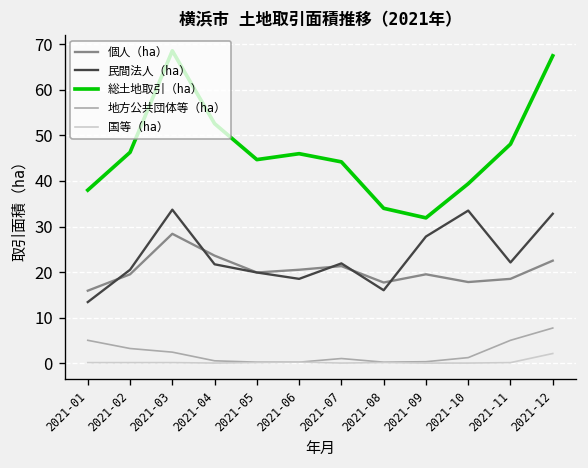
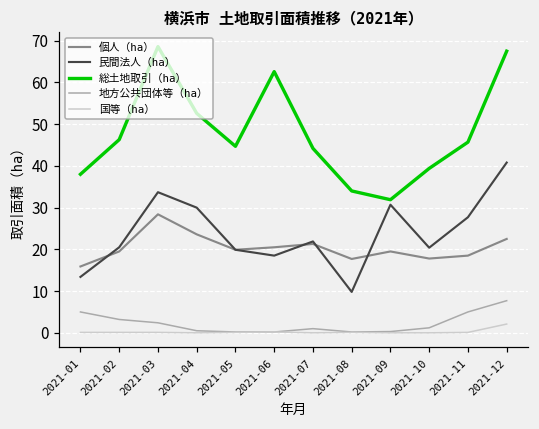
民間法人（ha）, 2021-04: 22 -> 30
総土地取引（ha）, 2021-06: 46 -> 63
民間法人（ha）, 2021-08: 16 -> 10
民間法人（ha）, 2021-09: 28 -> 31
民間法人（ha）, 2021-10: 34 -> 20
民間法人（ha）, 2021-11: 22 -> 28
総土地取引（ha）, 2021-11: 48 -> 46
民間法人（ha）, 2021-12: 33 -> 41
